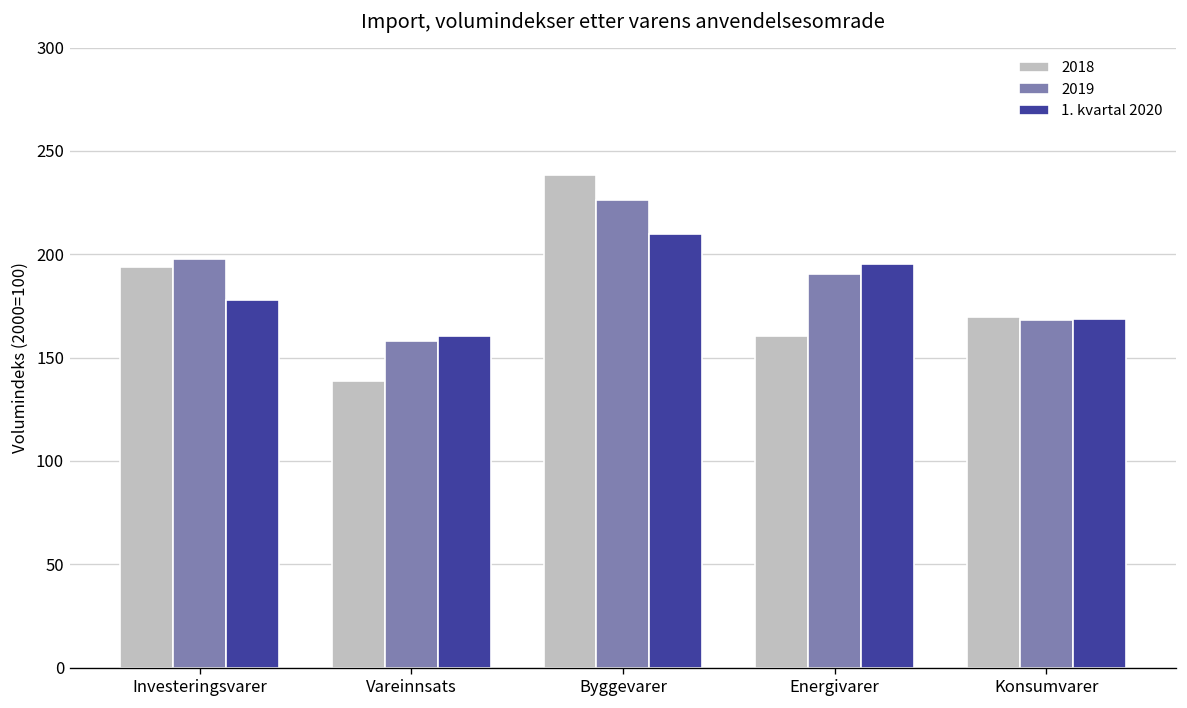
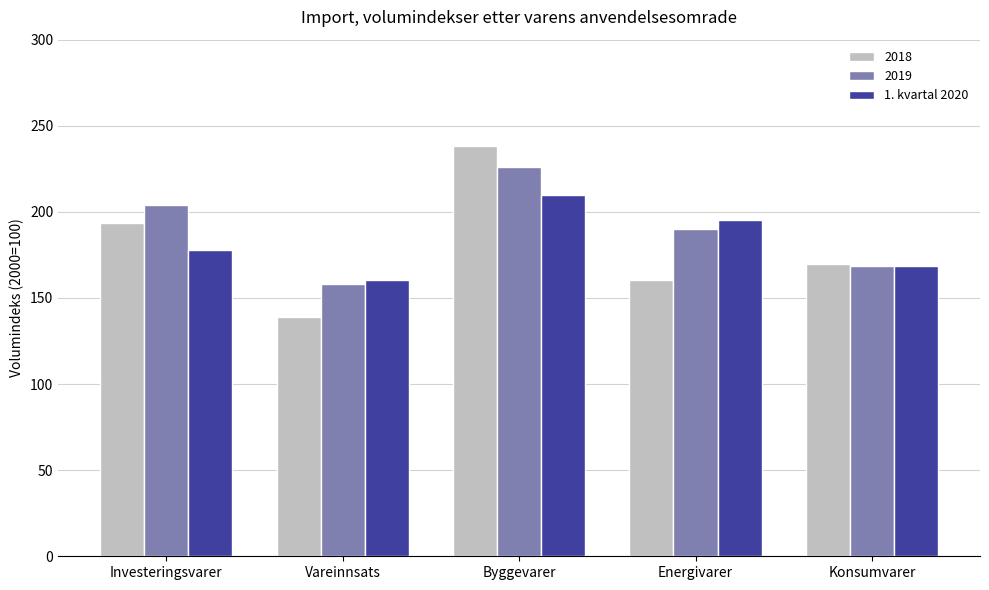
2019, Investeringsvarer: 198 -> 204
